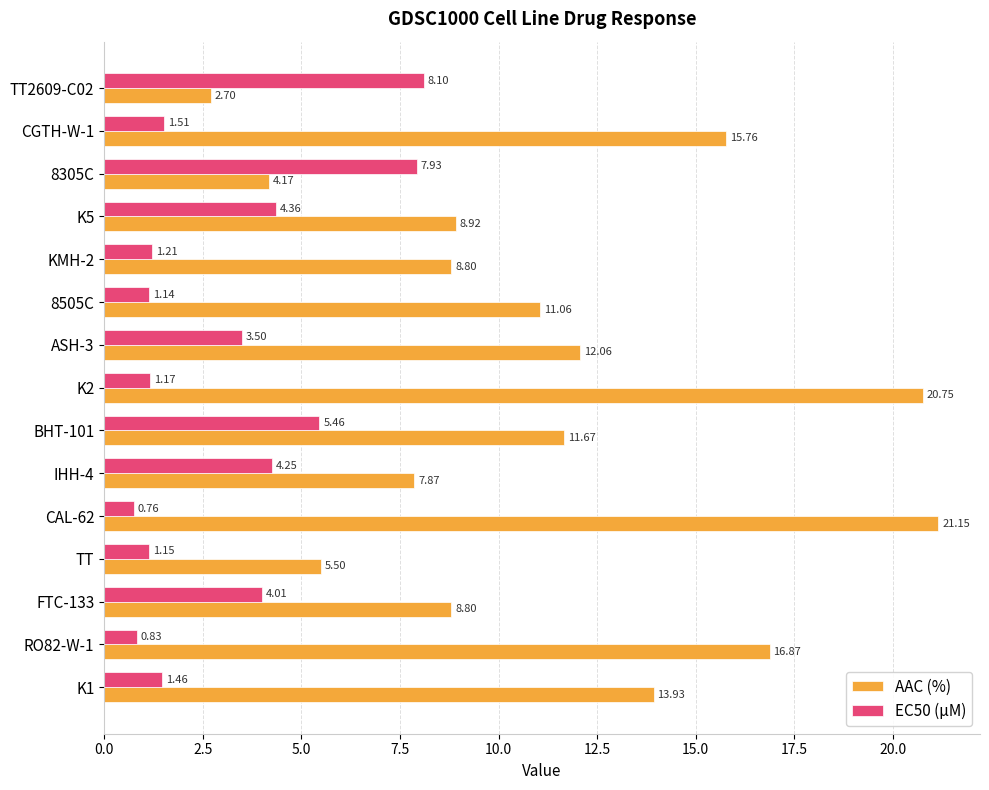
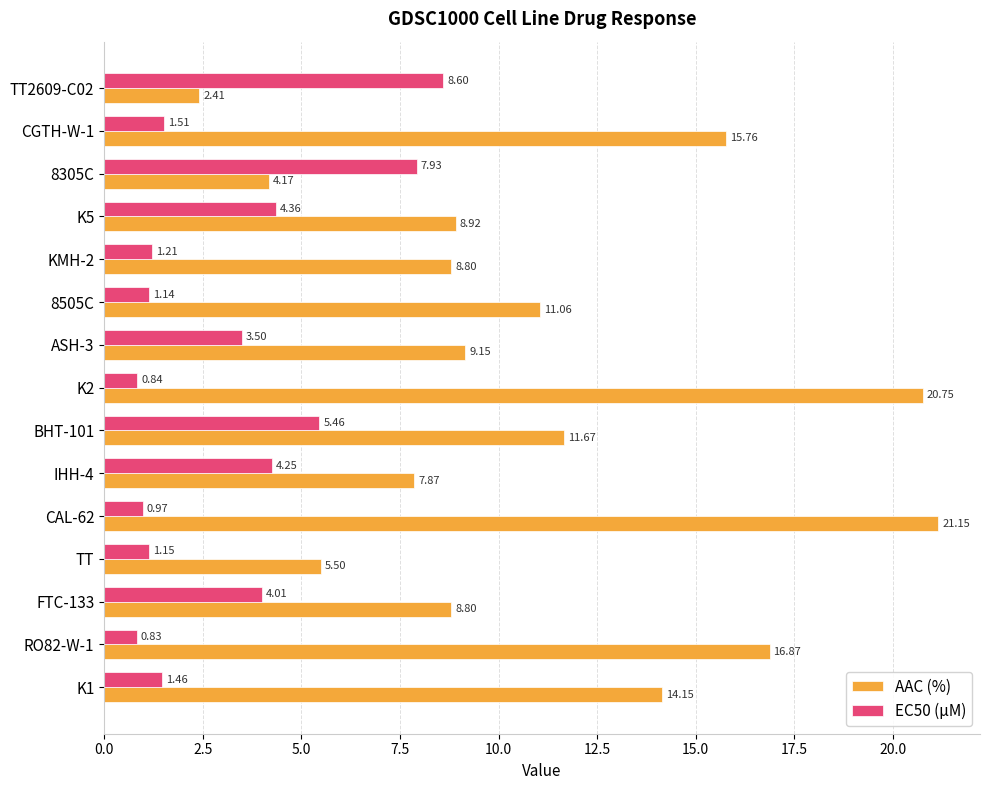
EC50 (µM), TT2609-C02: 8.10 -> 8.60
AAC (%), TT2609-C02: 2.70 -> 2.41
AAC (%), ASH-3: 12.06 -> 9.15
EC50 (µM), K2: 1.17 -> 0.84
EC50 (µM), CAL-62: 0.76 -> 0.97
AAC (%), K1: 13.93 -> 14.15
